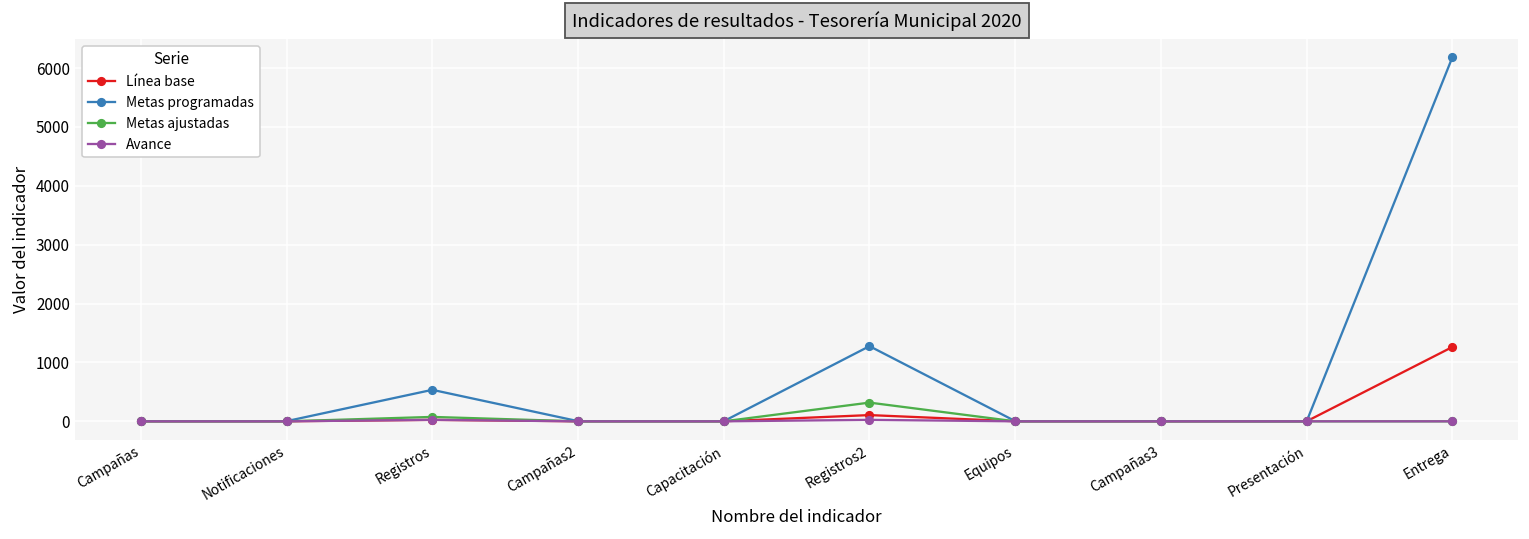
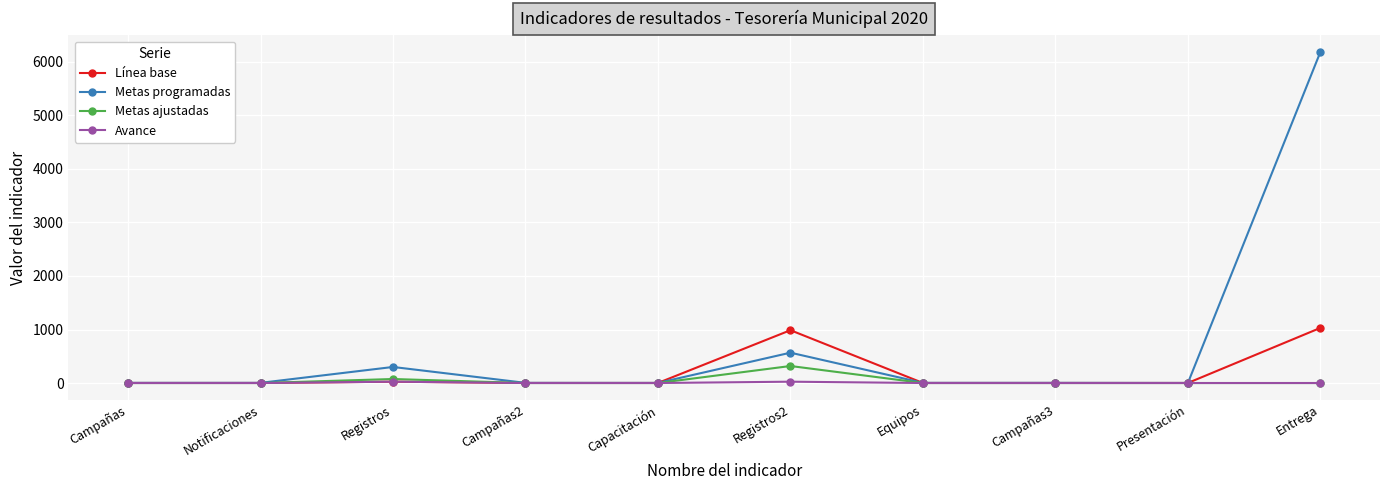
Metas programadas, Registros: 500 -> 300
Línea base, Registros2: 100 -> 1000
Metas programadas, Registros2: 1300 -> 600
Línea base, Entrega: 1300 -> 1000
